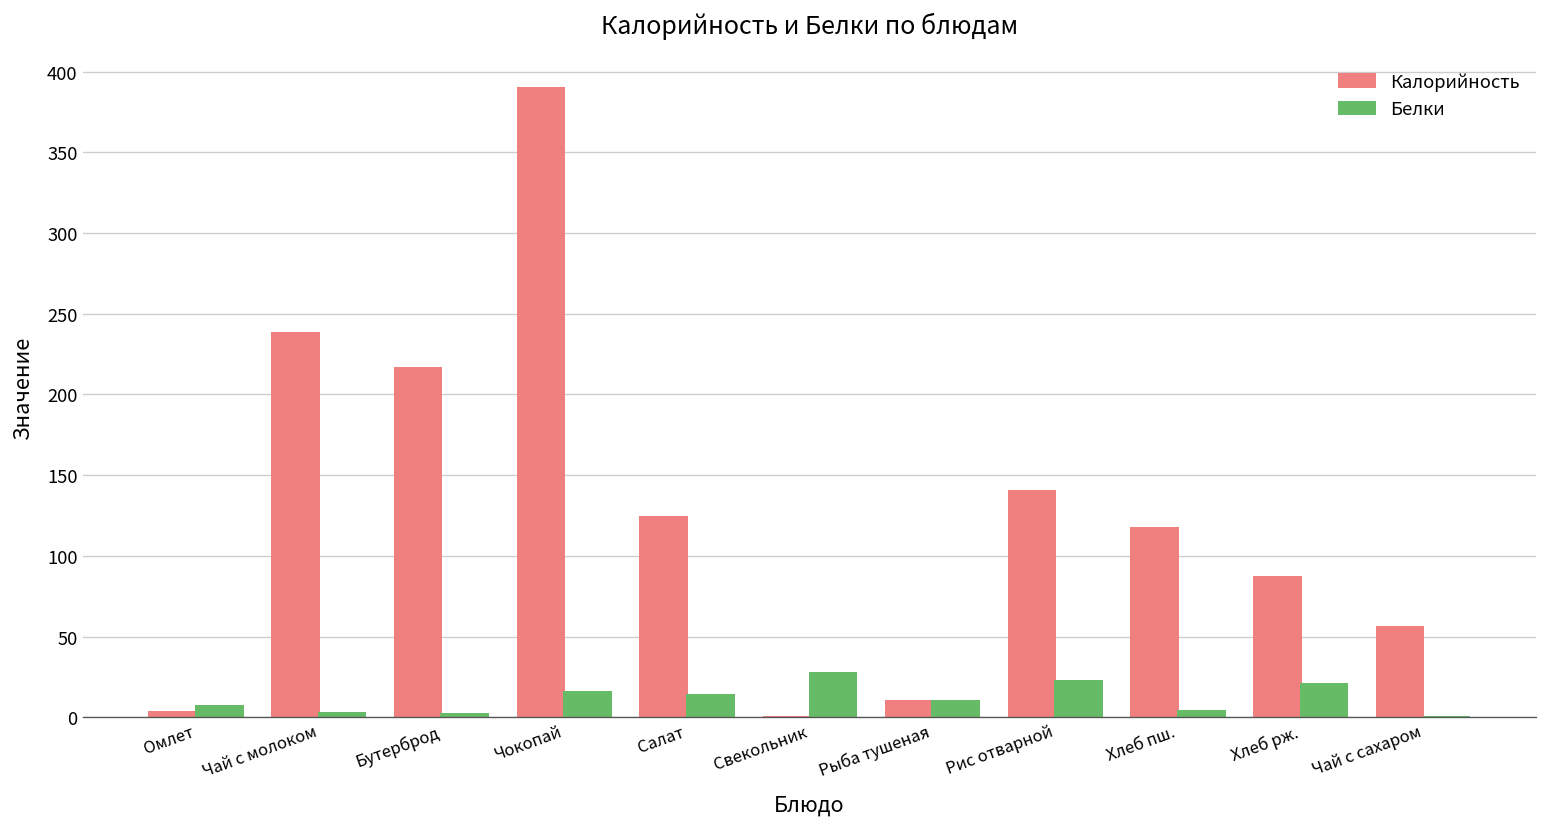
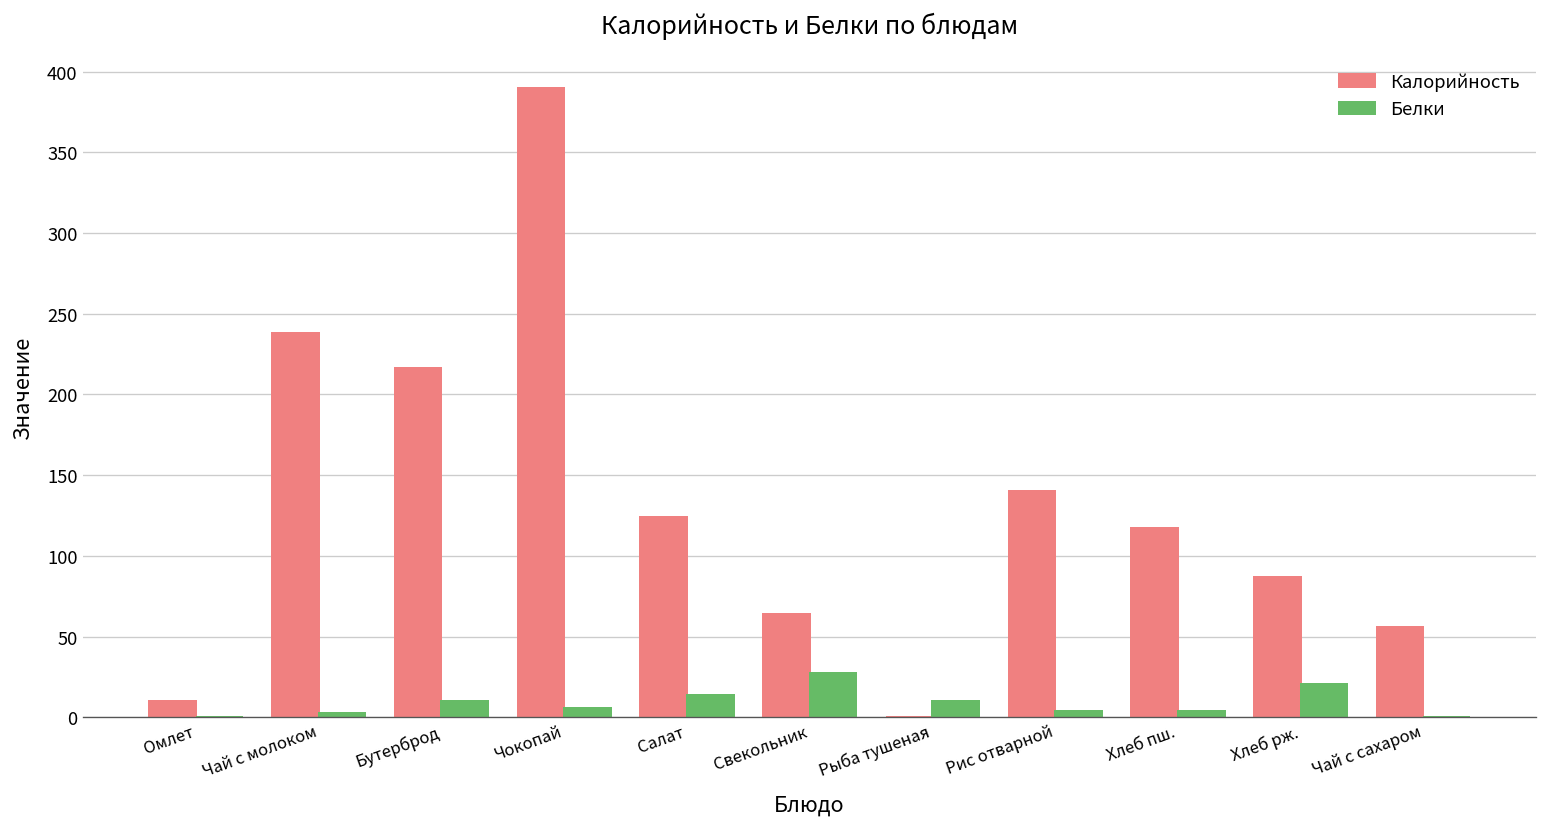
Калорийность, Омлет: 3 -> 10
Белки, Омлет: 7 -> 0
Белки, Бутерброд: 2 -> 10
Белки, Чокопай: 16 -> 6
Калорийность, Свекольник: 0 -> 64
Калорийность, Рыба тушеная: 10 -> 0
Белки, Рис отварной: 22 -> 4
